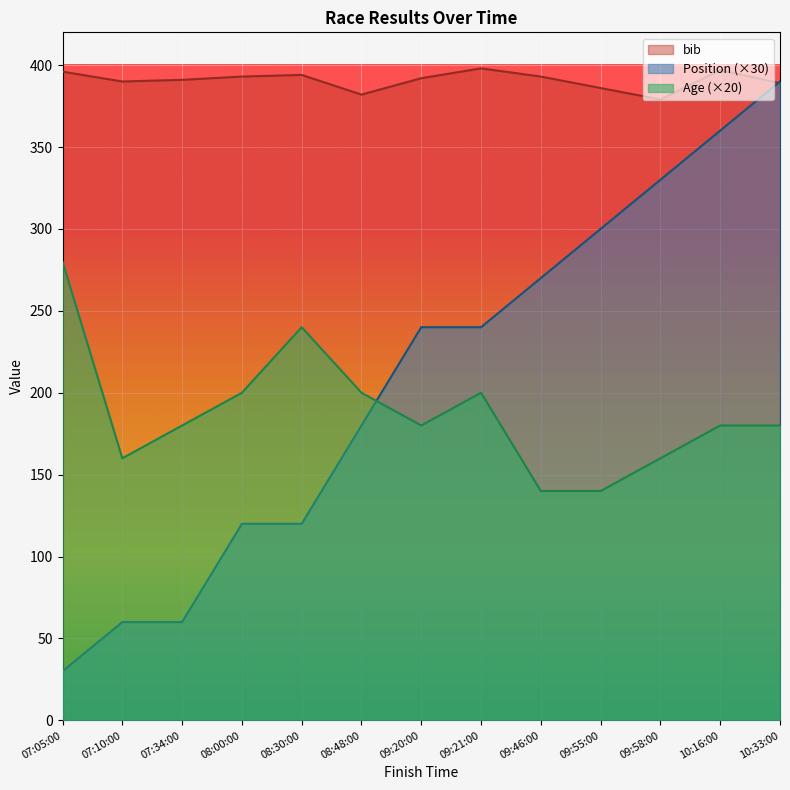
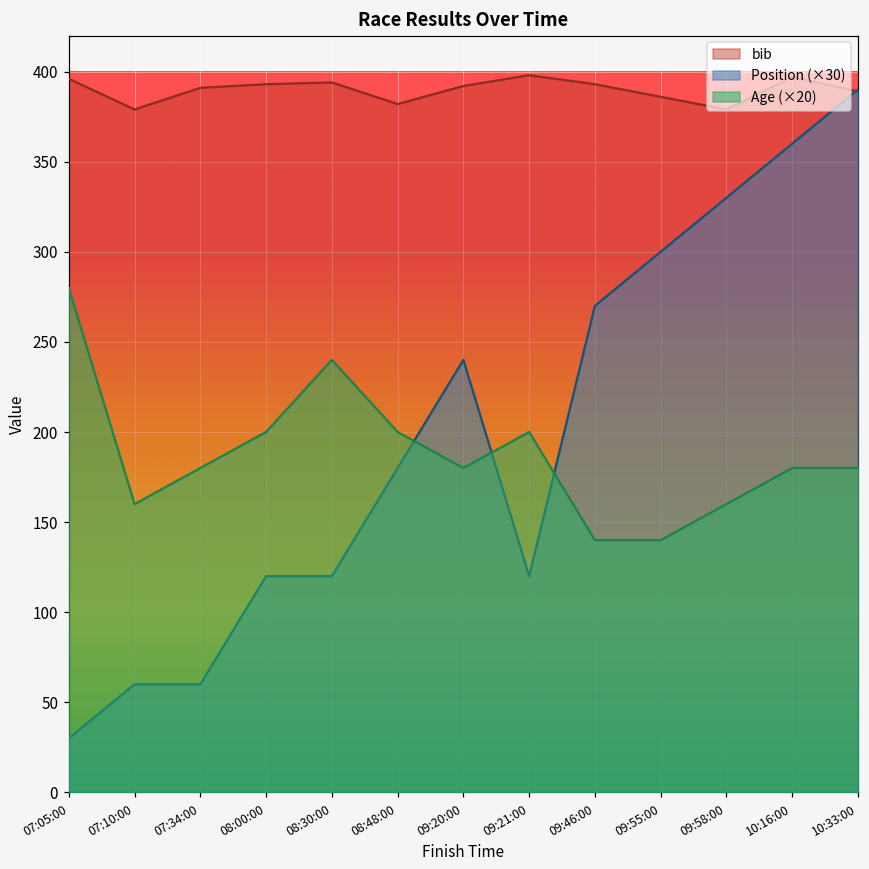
bib, 07:10:00: 390 -> 379
Position (×30), 09:21:00: 240 -> 120
